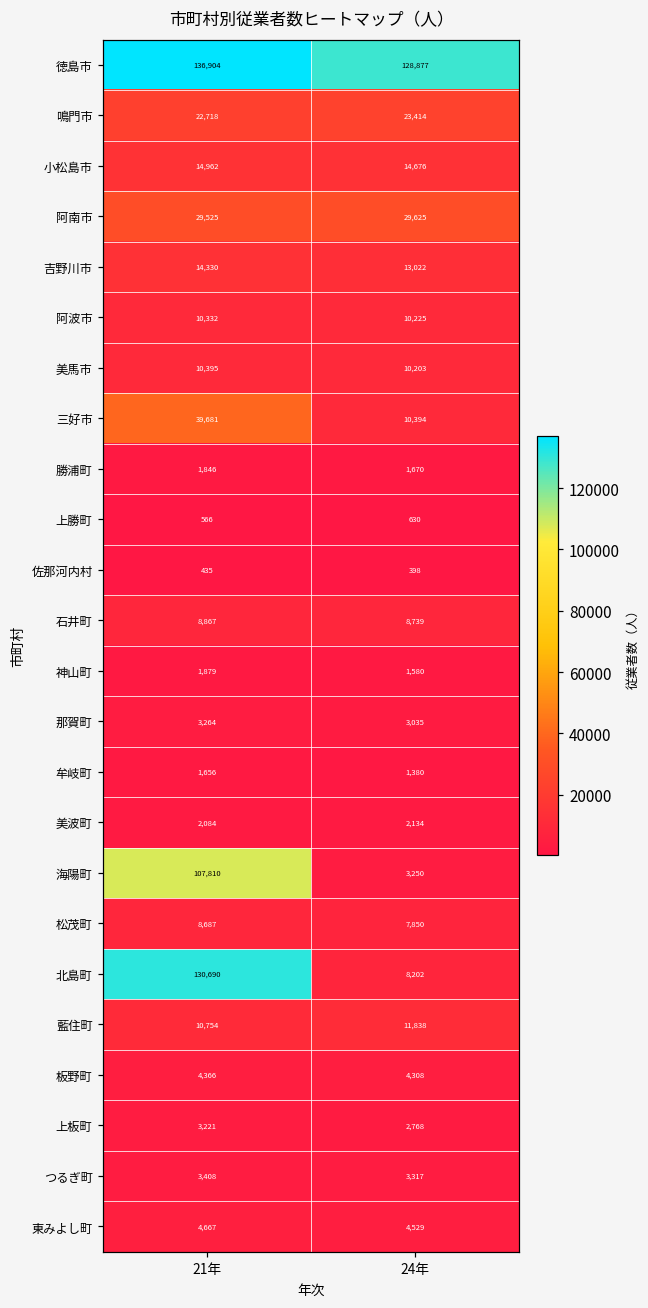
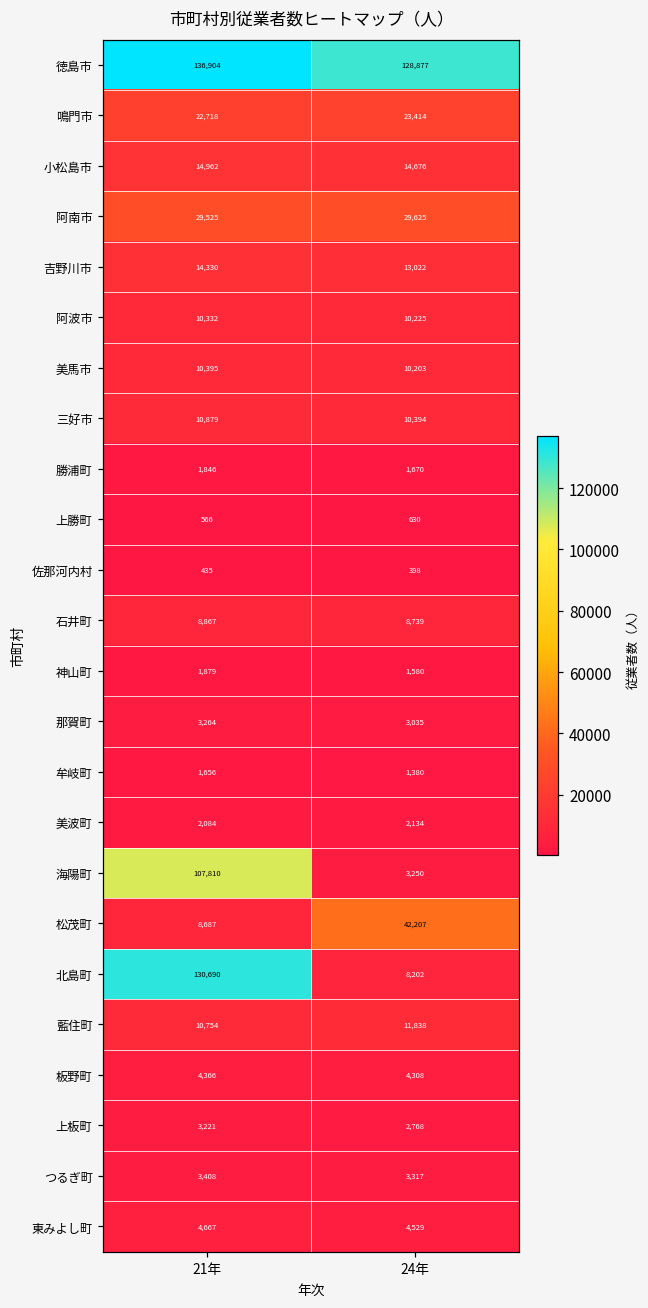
三好市, 21年: 39,681 -> 10,879
松茂町, 24年: 7,850 -> 42,207
